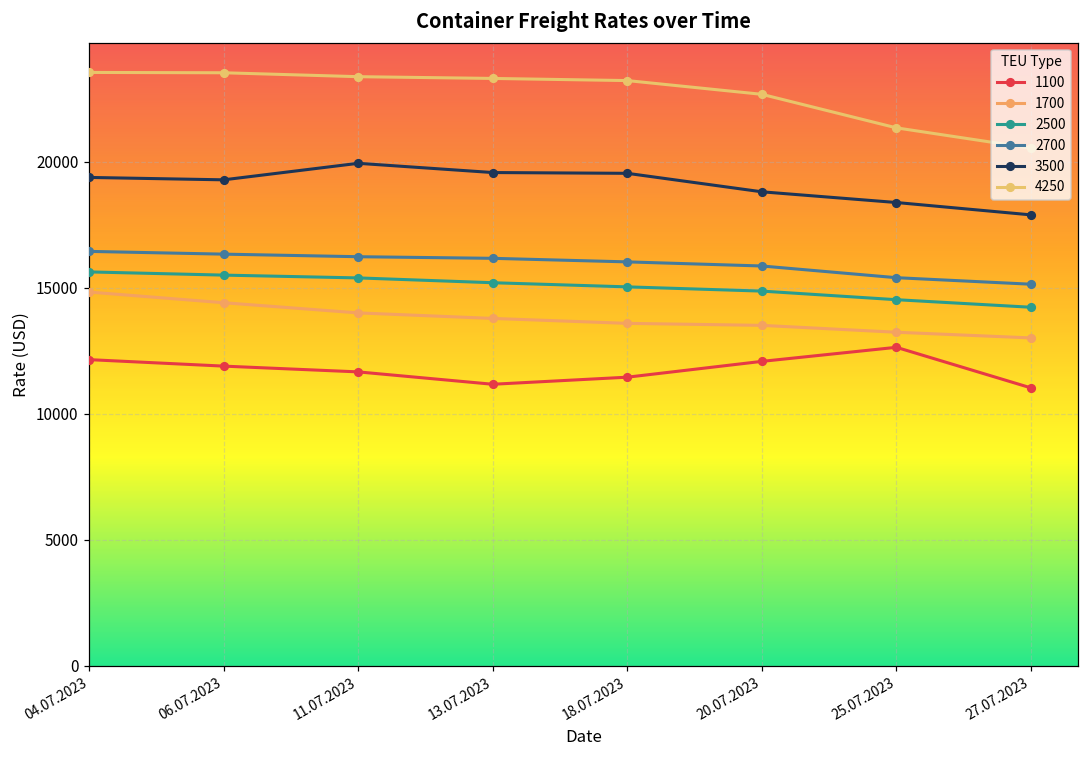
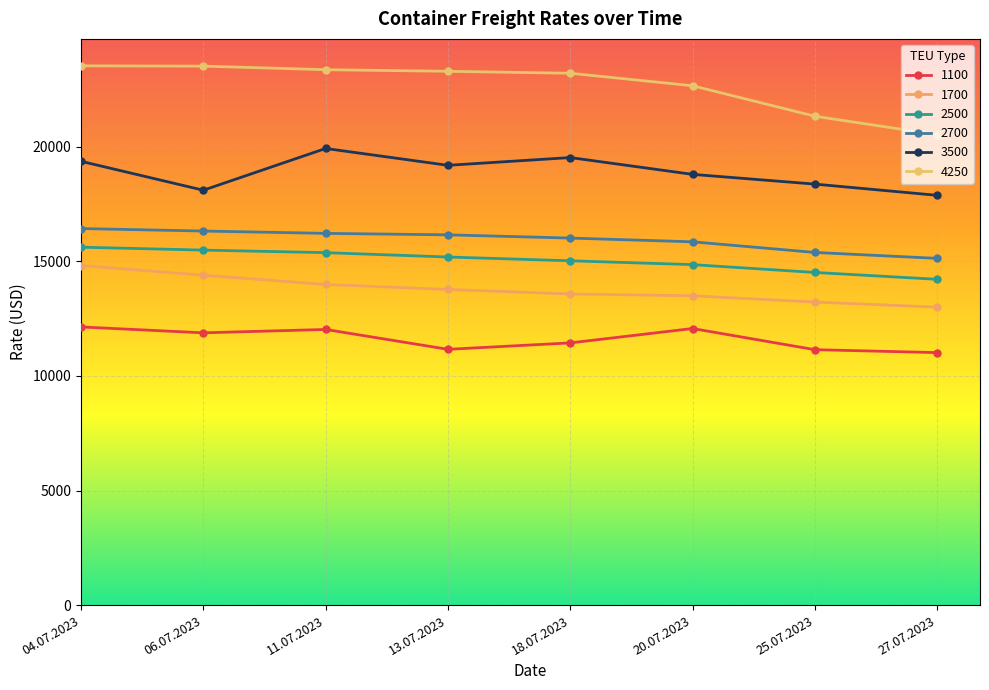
3500, 06.07.2023: 19300 -> 18100
1100, 11.07.2023: 11700 -> 12000
3500, 13.07.2023: 19600 -> 19200
1100, 25.07.2023: 12600 -> 11100
